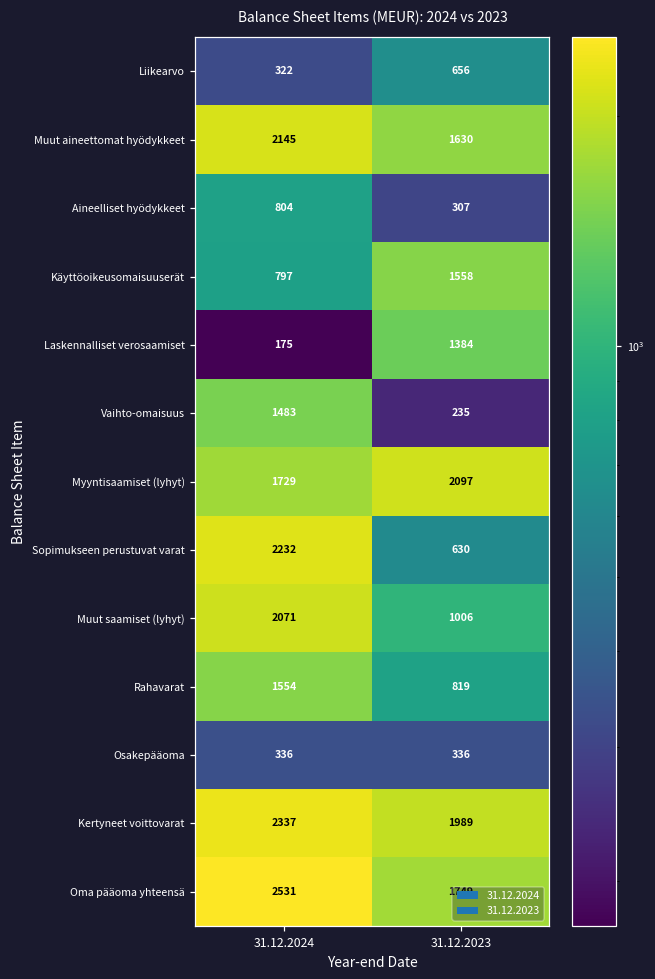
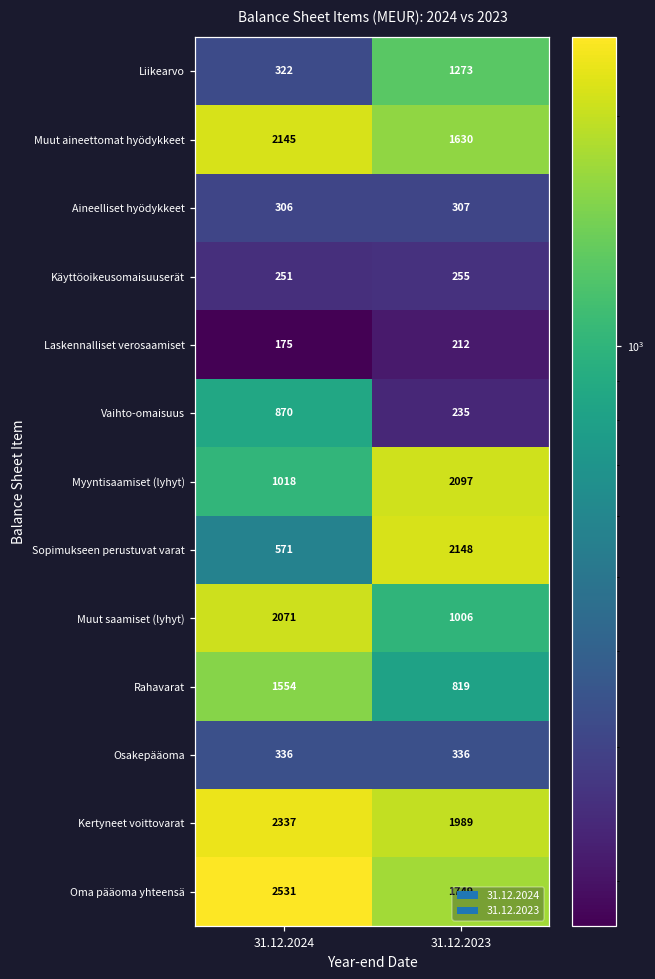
Liikearvo, 31.12.2023: 656 -> 1273
Aineelliset hyödykkeet, 31.12.2024: 804 -> 306
Käyttöoikeusomaisuuserät, 31.12.2024: 797 -> 251
Käyttöoikeusomaisuuserät, 31.12.2023: 1558 -> 255
Laskennalliset verosaamiset, 31.12.2023: 1384 -> 212
Vaihto-omaisuus, 31.12.2024: 1483 -> 870
Myyntisaamiset (lyhyt), 31.12.2024: 1729 -> 1018
Sopimukseen perustuvat varat, 31.12.2024: 2232 -> 571
Sopimukseen perustuvat varat, 31.12.2023: 630 -> 2148
